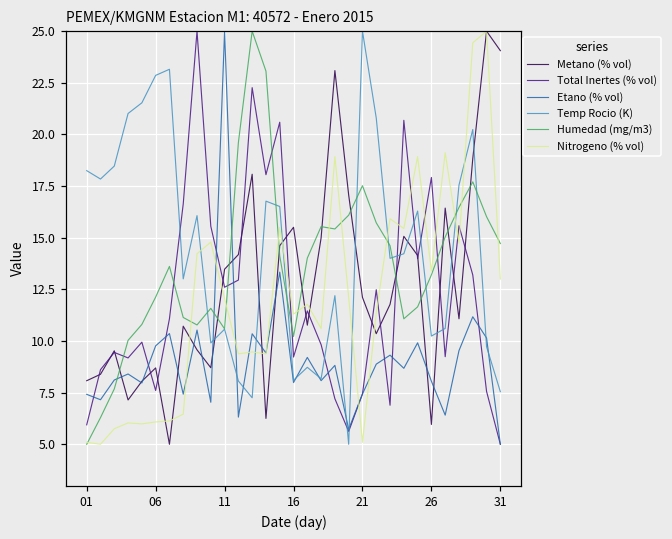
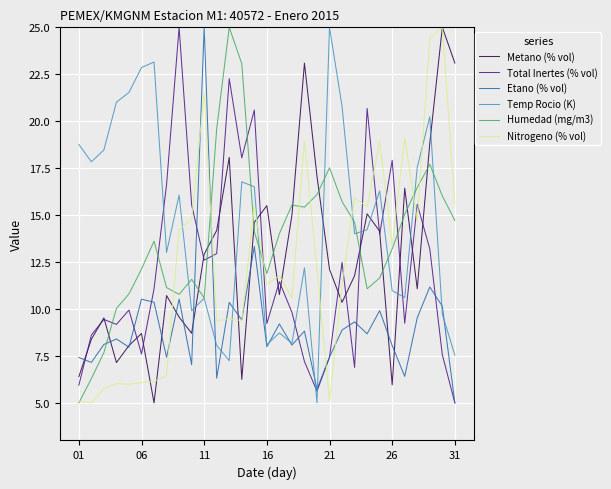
Metano (% vol), 01: 8.1 -> 6.4
Temp Rocio (K), 01: 18.2 -> 18.8
Etano (% vol), 06: 9.8 -> 10.5
Metano (% vol), 11: 13.5 -> 12.9
Nitrogeno (% vol), 11: 12.1 -> 21.5
Humedad (mg/m3), 16: 10.2 -> 11.9
Temp Rocio (K), 26: 10.2 -> 11.0
Metano (% vol), 31: 24.1 -> 23.1
Nitrogeno (% vol), 31: 13.0 -> 15.6
